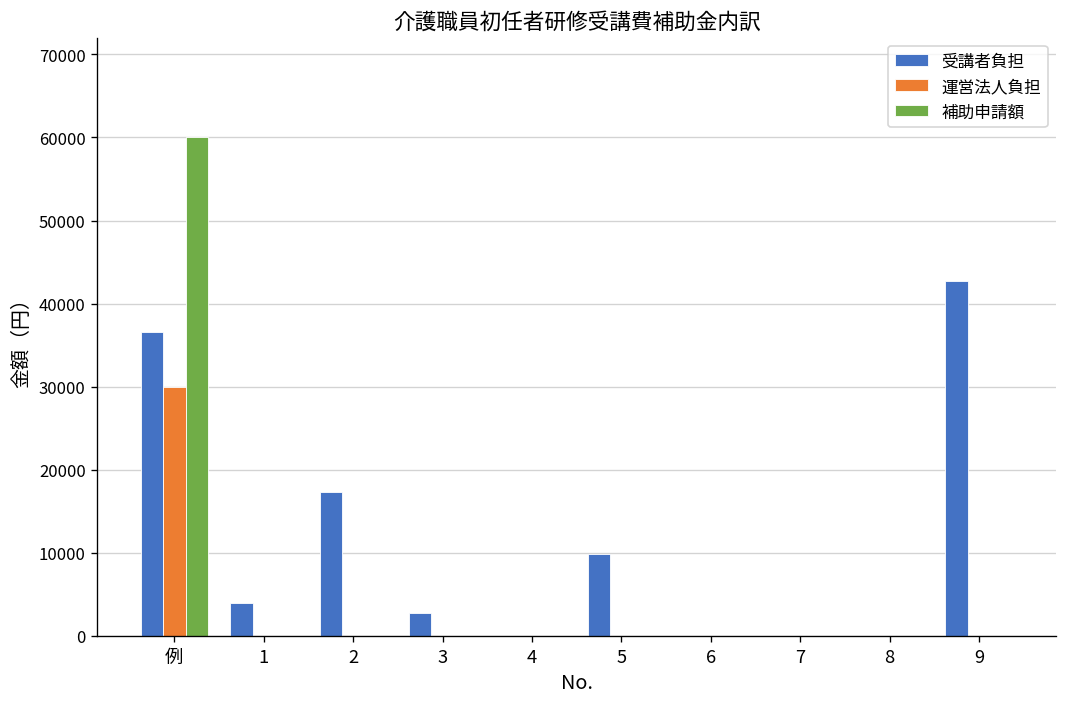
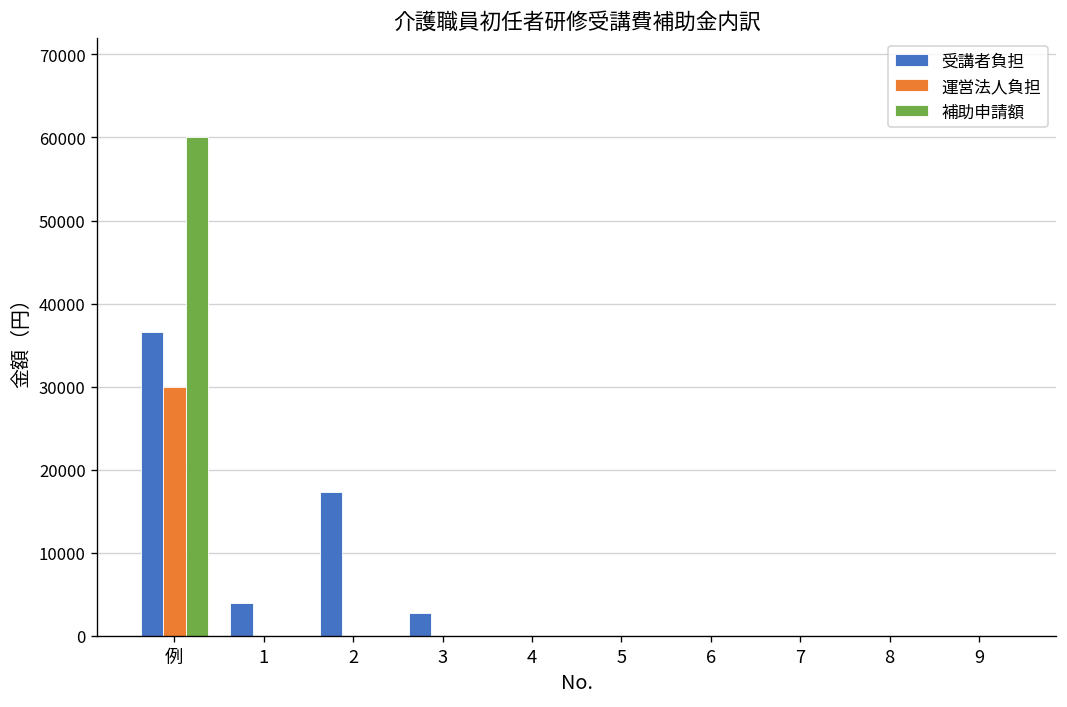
受講者負担, 5: 10000 -> 0
受講者負担, 9: 43000 -> 0
